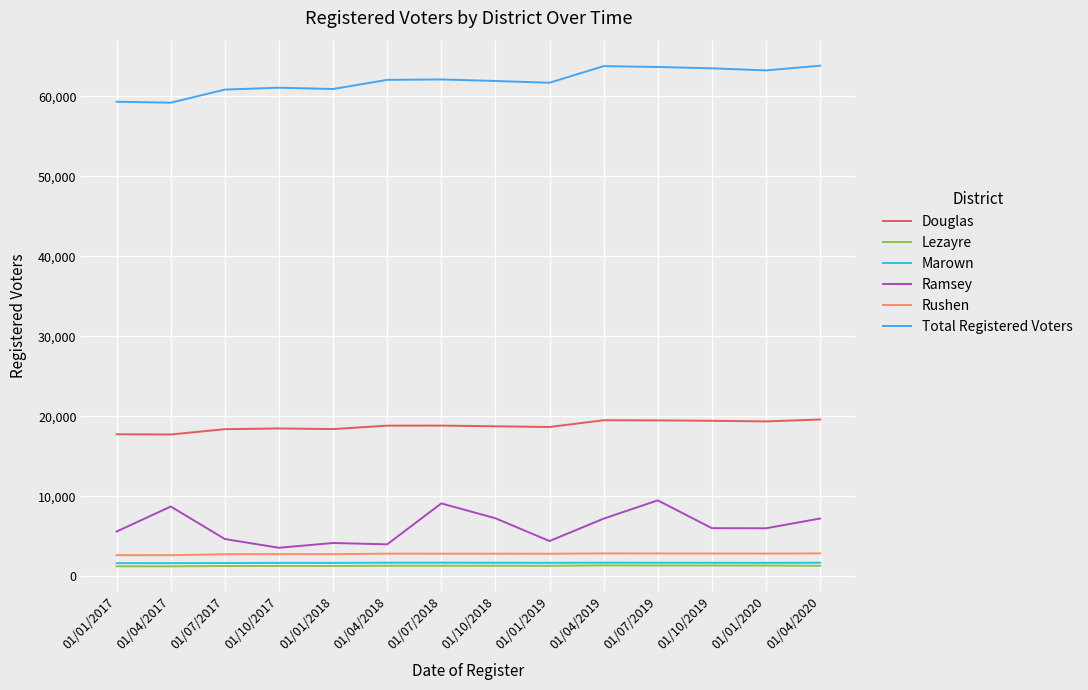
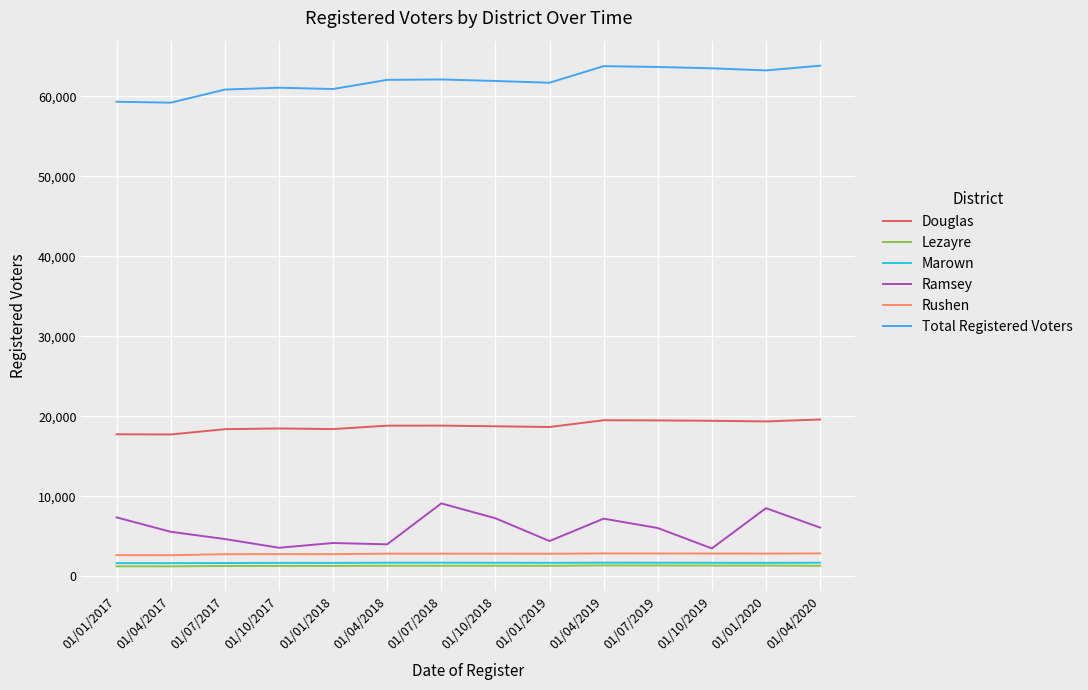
Ramsey, 01/01/2017: 6,000 -> 7,000
Ramsey, 01/04/2017: 9,000 -> 6,000
Ramsey, 01/07/2019: 10,000 -> 6,000
Ramsey, 01/10/2019: 6,000 -> 4,000
Ramsey, 01/01/2020: 6,000 -> 9,000
Ramsey, 01/04/2020: 7,000 -> 6,000
